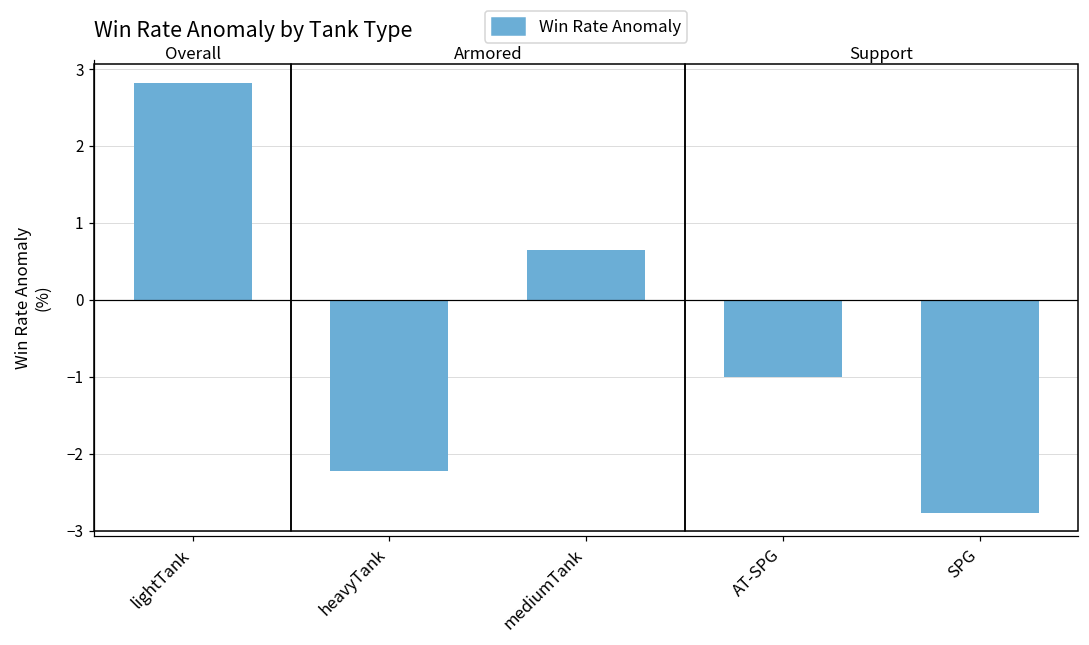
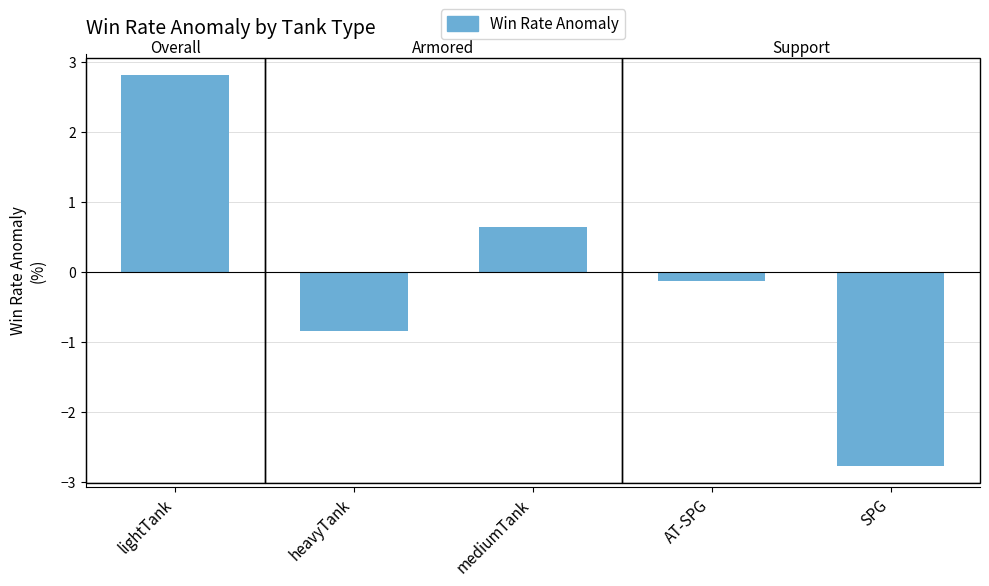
heavyTank: -2.2 -> -0.8
AT-SPG: -1.0 -> -0.1
